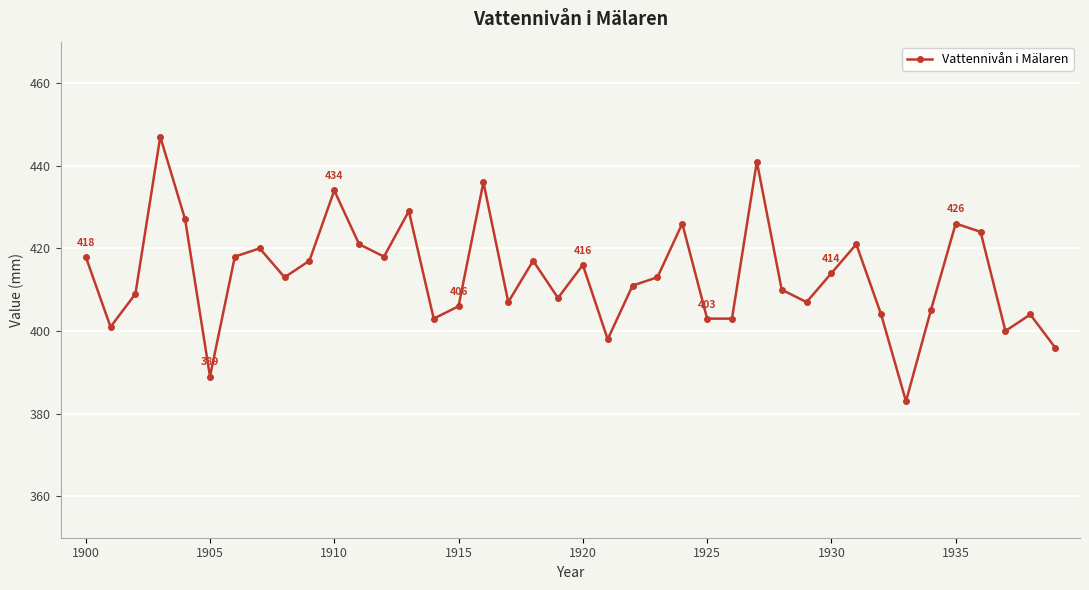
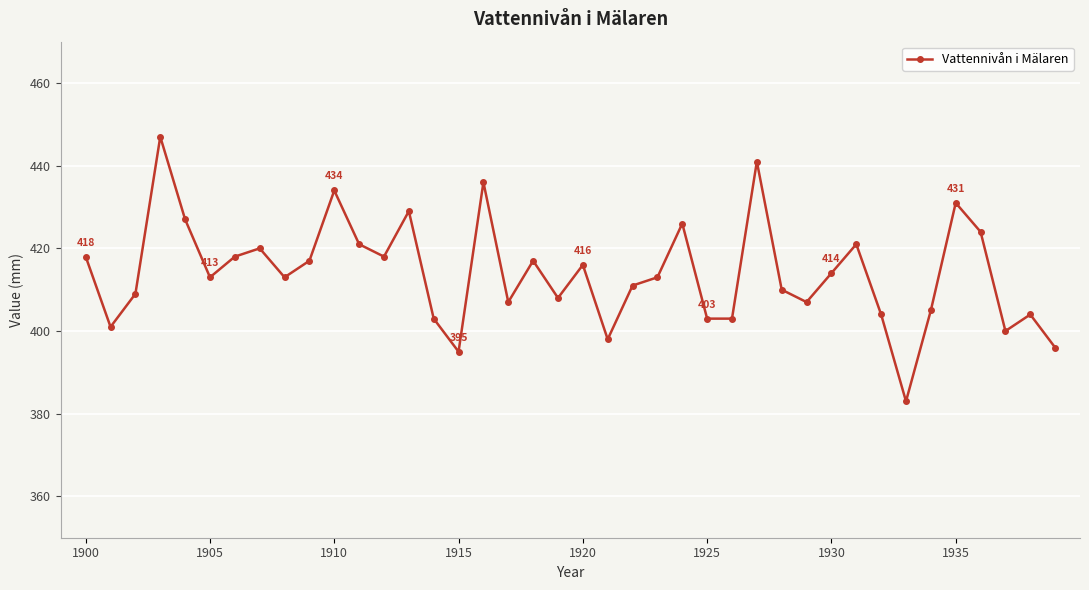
1905: 389 -> 413
1915: 406 -> 395
1935: 426 -> 431
